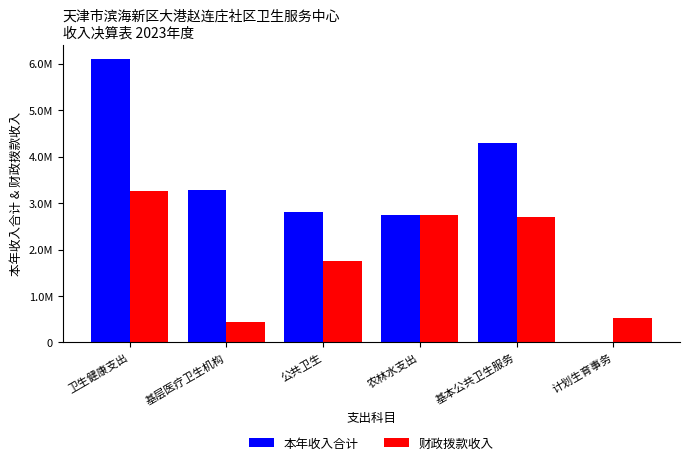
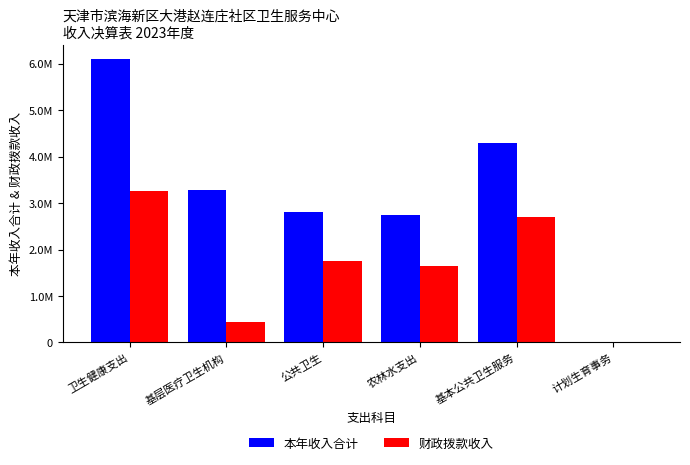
财政拨款收入, 农林水支出: 2800000 -> 1600000
财政拨款收入, 计划生育事务: 500000 -> 0
